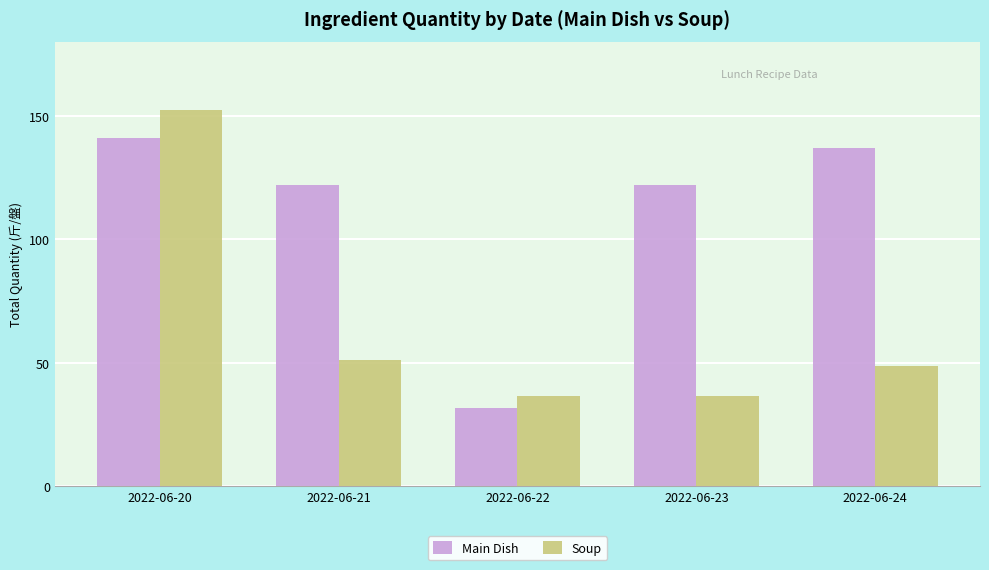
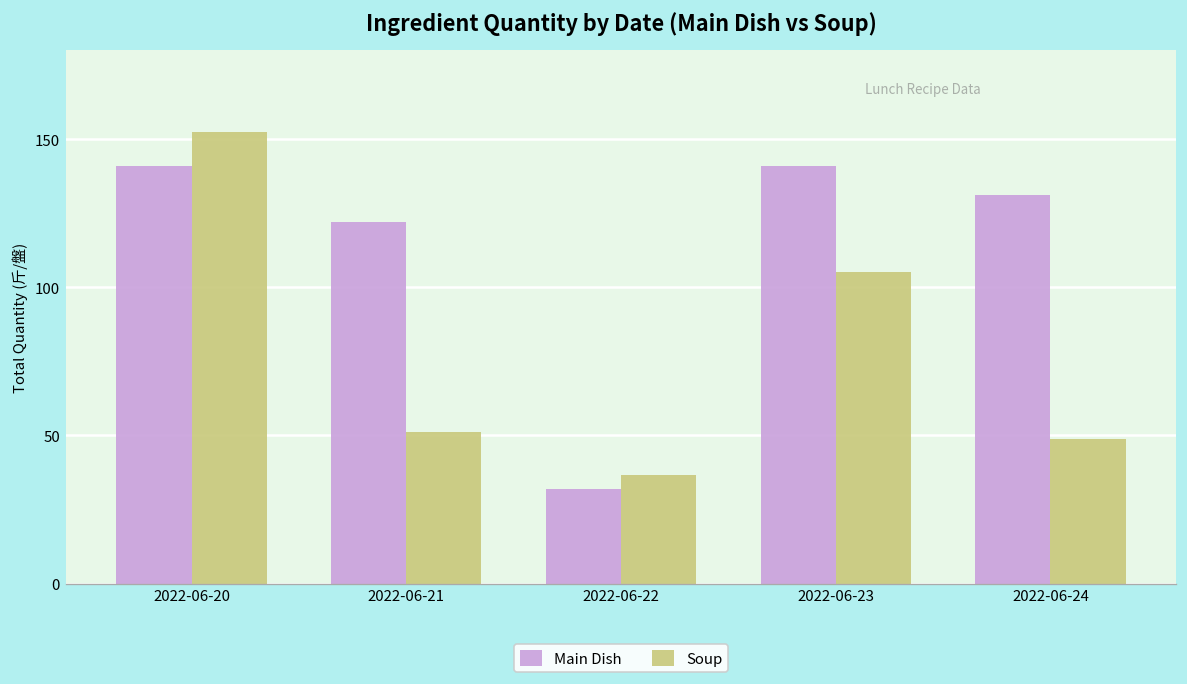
Main Dish, 2022-06-23: 122 -> 141
Soup, 2022-06-23: 37 -> 105
Main Dish, 2022-06-24: 137 -> 131
